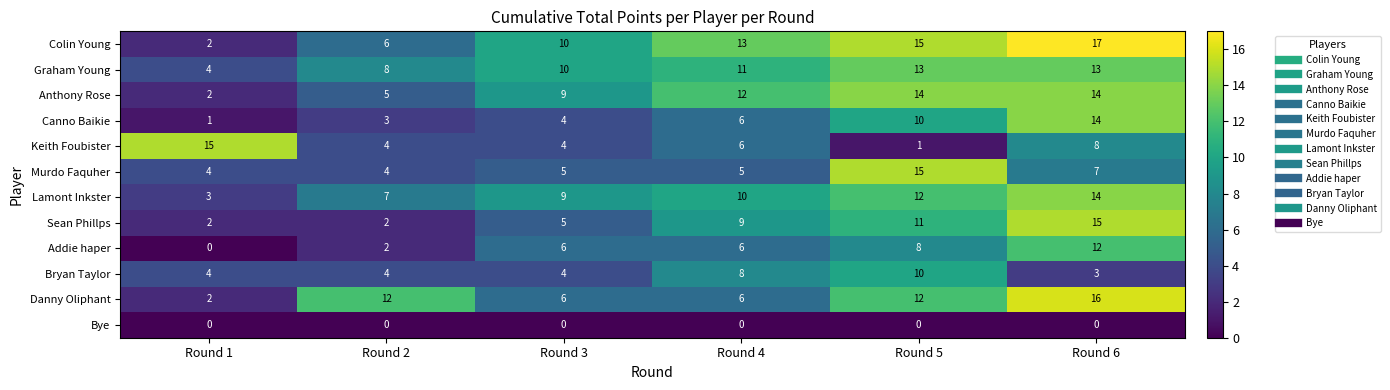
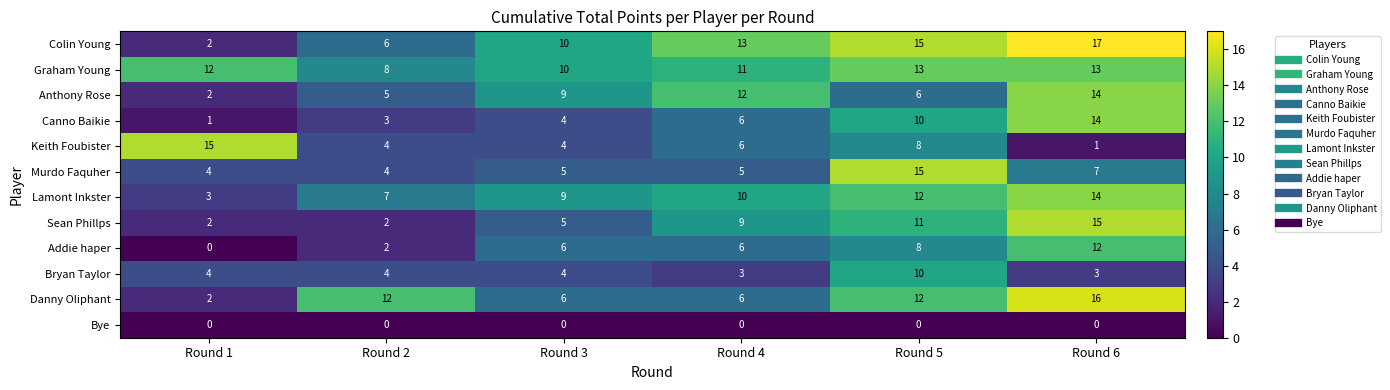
Graham Young, Round 1: 4 -> 12
Anthony Rose, Round 5: 14 -> 6
Keith Foubister, Round 5: 1 -> 8
Keith Foubister, Round 6: 8 -> 1
Bryan Taylor, Round 4: 8 -> 3
